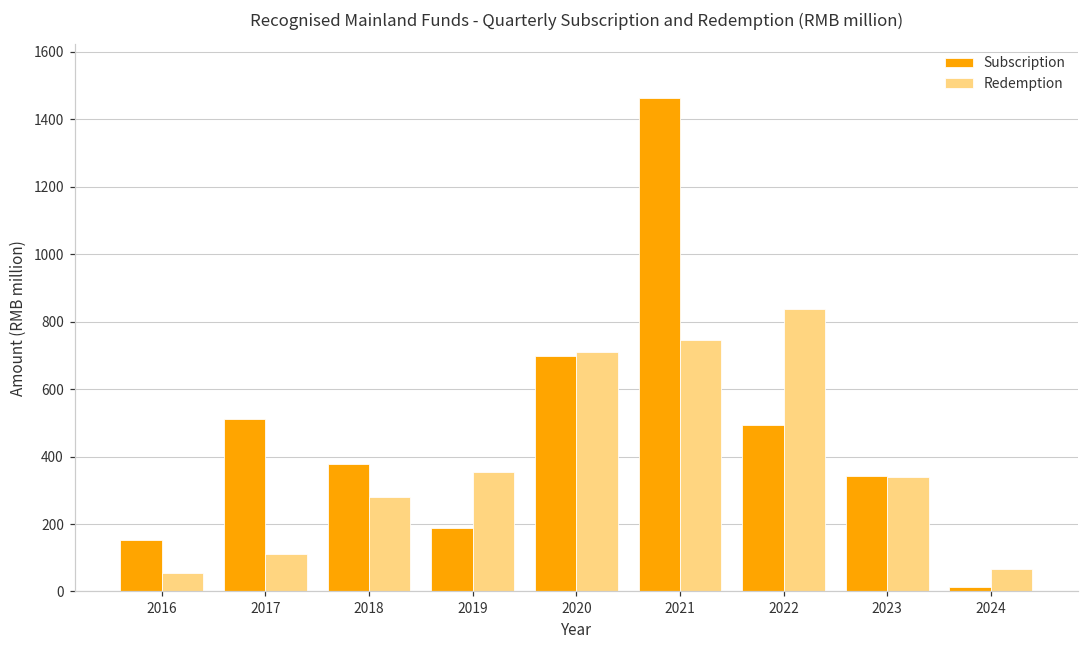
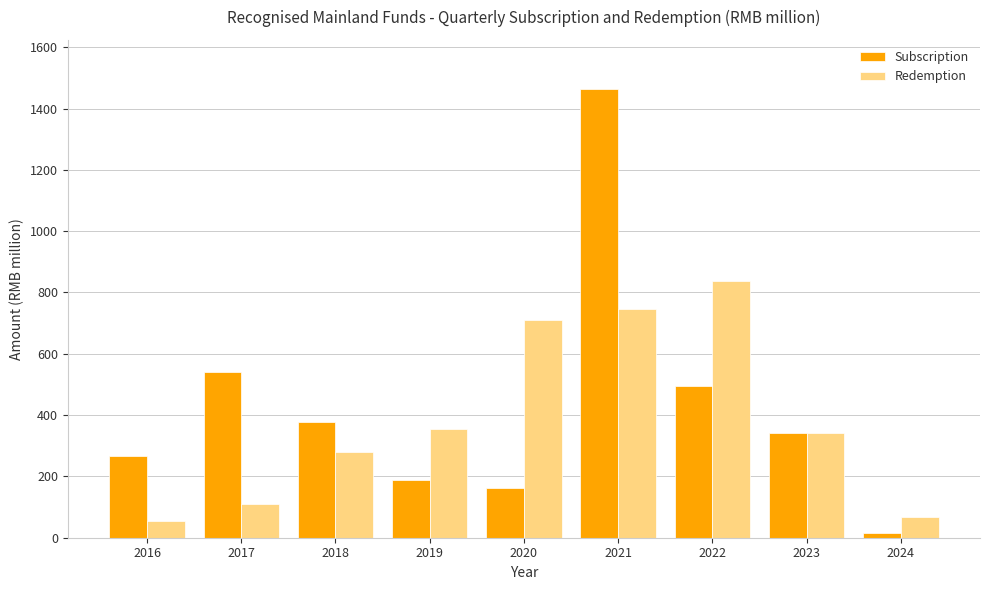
Subscription, 2016: 150 -> 270
Subscription, 2017: 510 -> 540
Subscription, 2020: 700 -> 160
